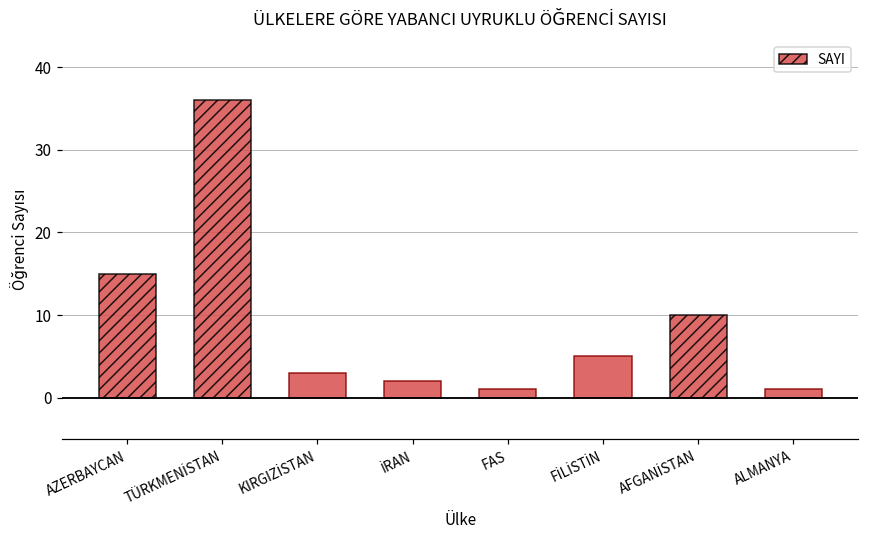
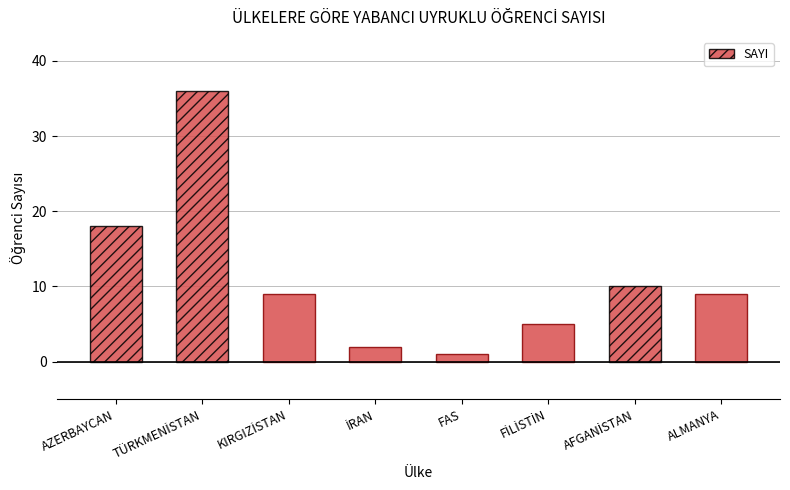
AZERBAYCAN: 15 -> 18
KIRGIZİSTAN: 3 -> 9
ALMANYA: 1 -> 9
